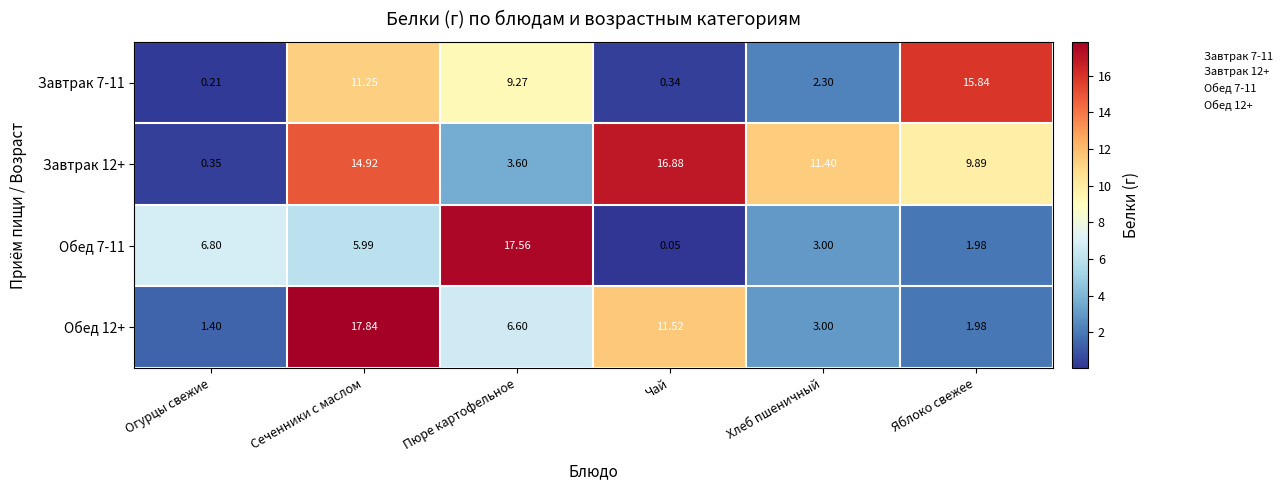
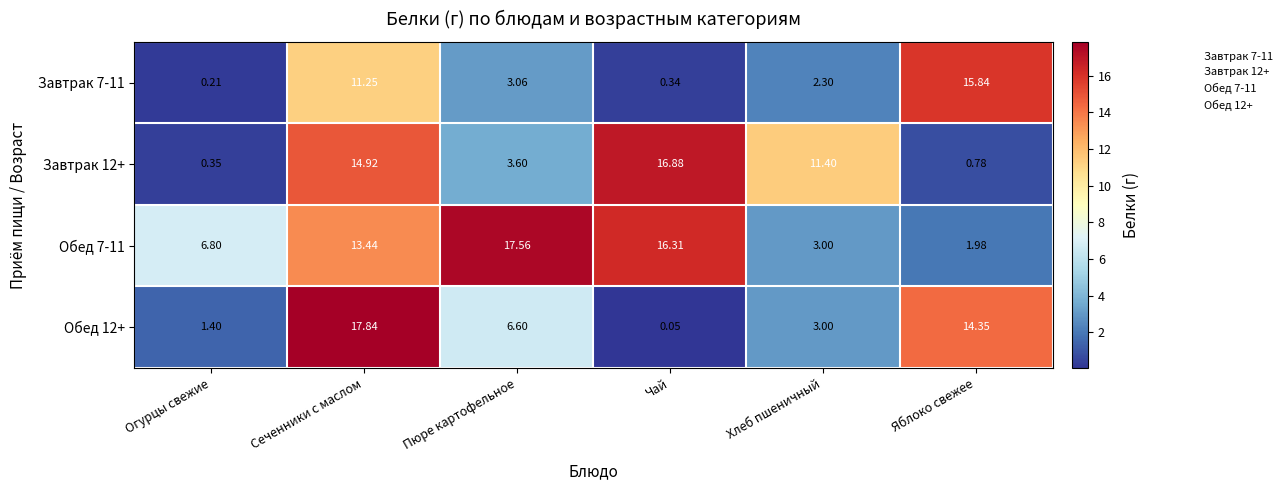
Завтрак 7-11, Пюре картофельное: 9.27 -> 3.06
Завтрак 12+, Яблоко свежее: 9.89 -> 0.78
Обед 7-11, Сеченники с маслом: 5.99 -> 13.44
Обед 7-11, Чай: 0.05 -> 16.31
Обед 12+, Чай: 11.52 -> 0.05
Обед 12+, Яблоко свежее: 1.98 -> 14.35
